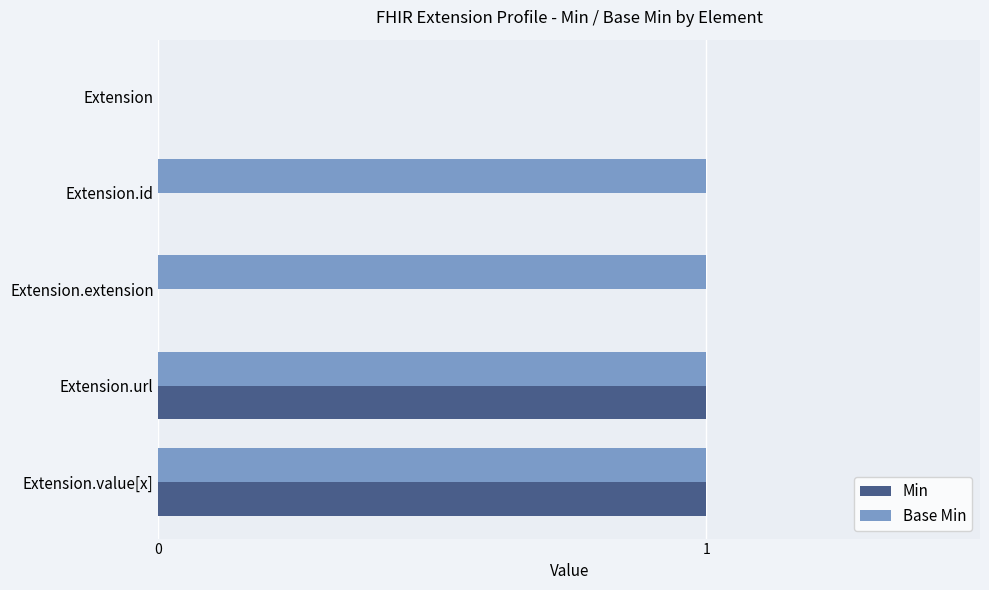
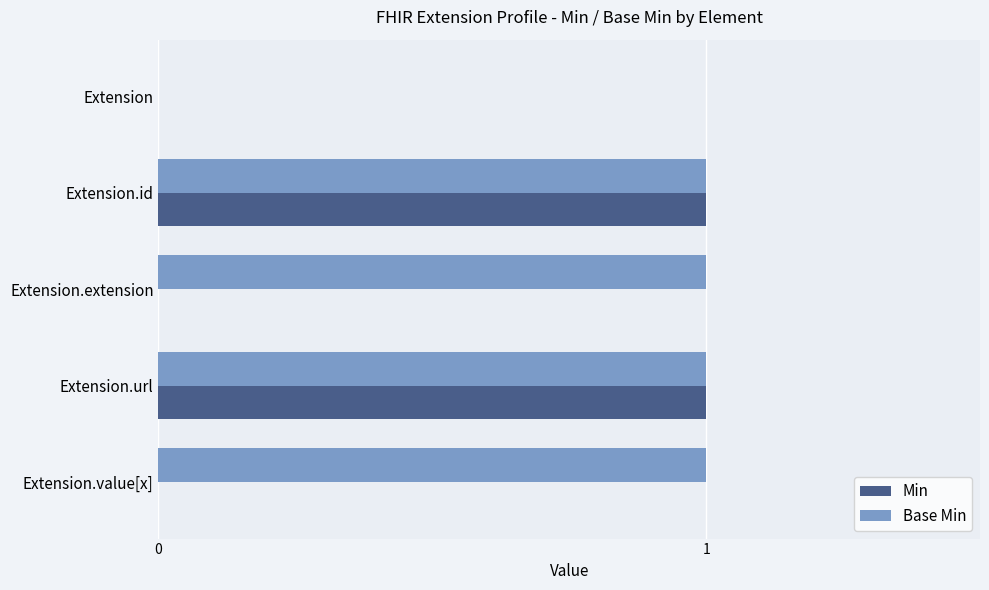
Min, Extension.id: 0 -> 1
Min, Extension.value[x]: 1 -> 0
